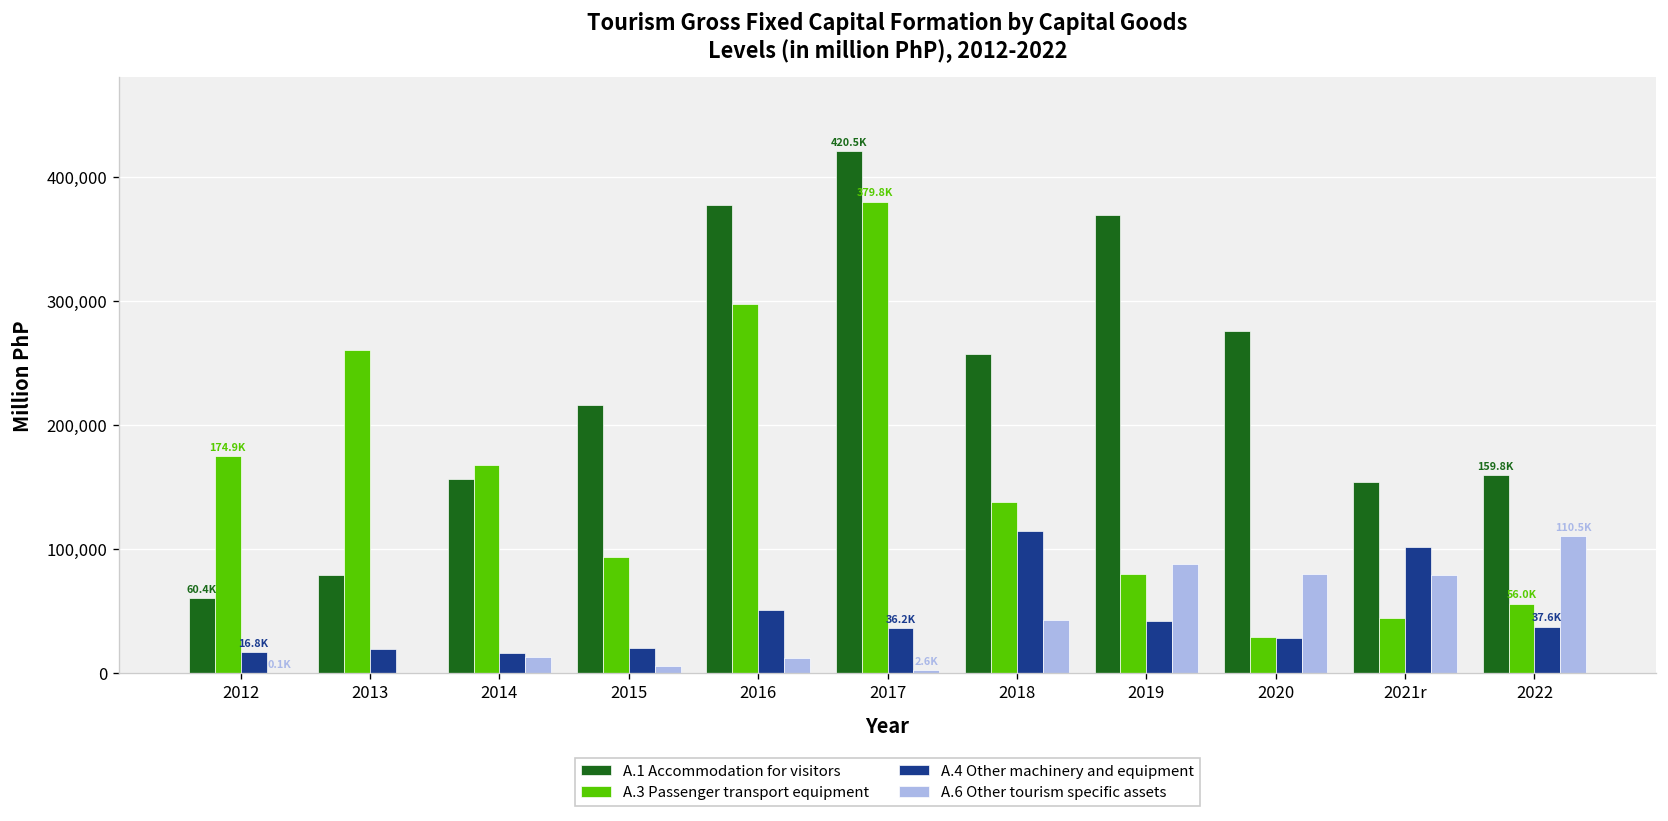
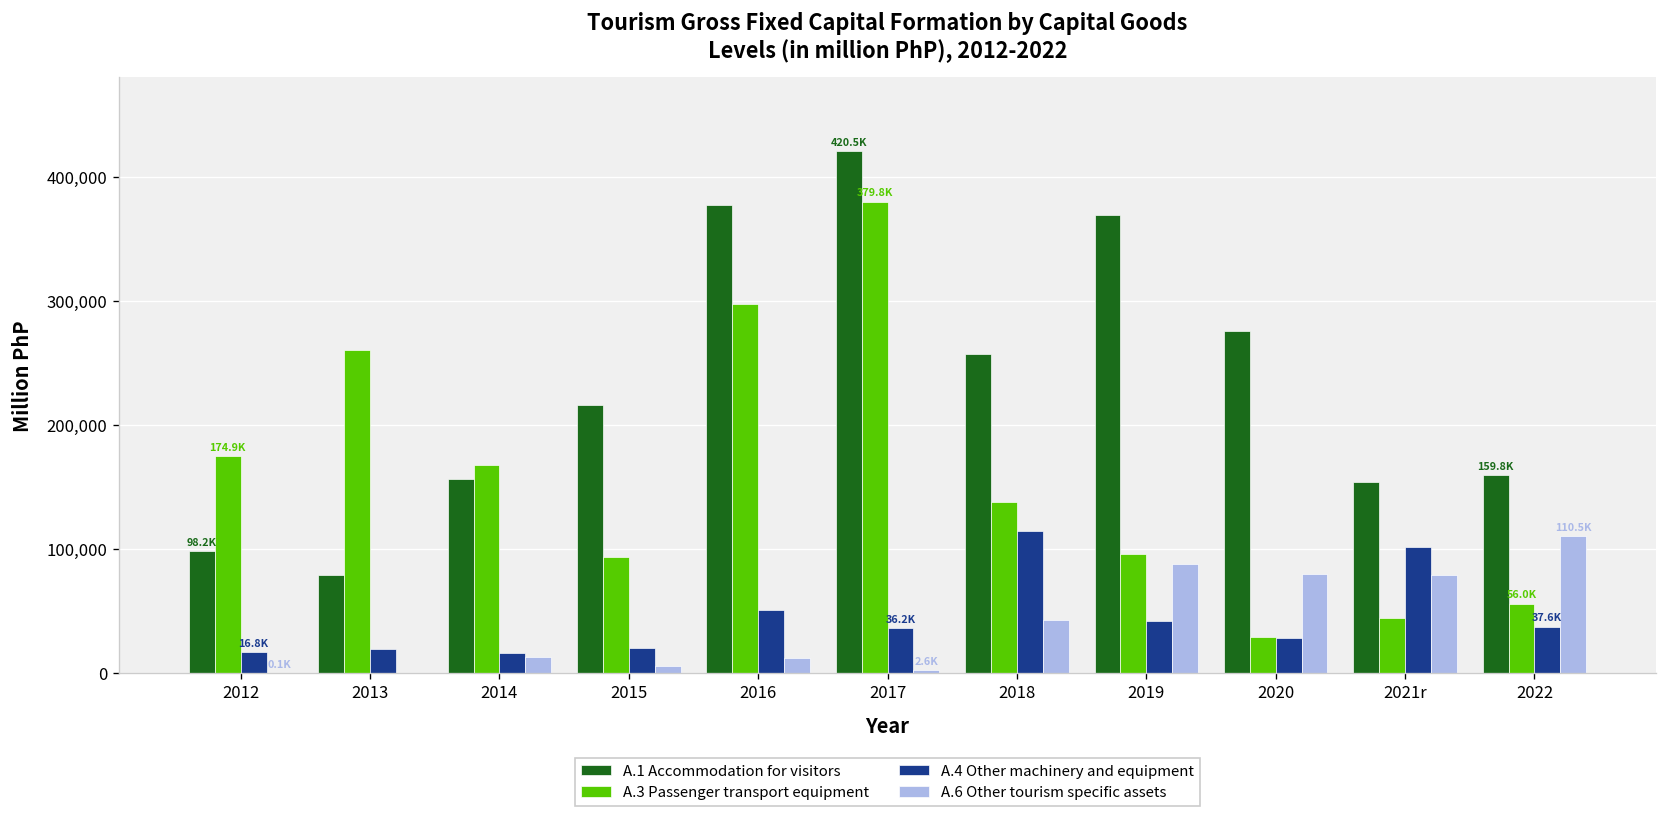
A.1 Accommodation for visitors, 2012: 60.4K -> 98.2K
A.3 Passenger transport equipment, 2019: 80,000 -> 96,000
